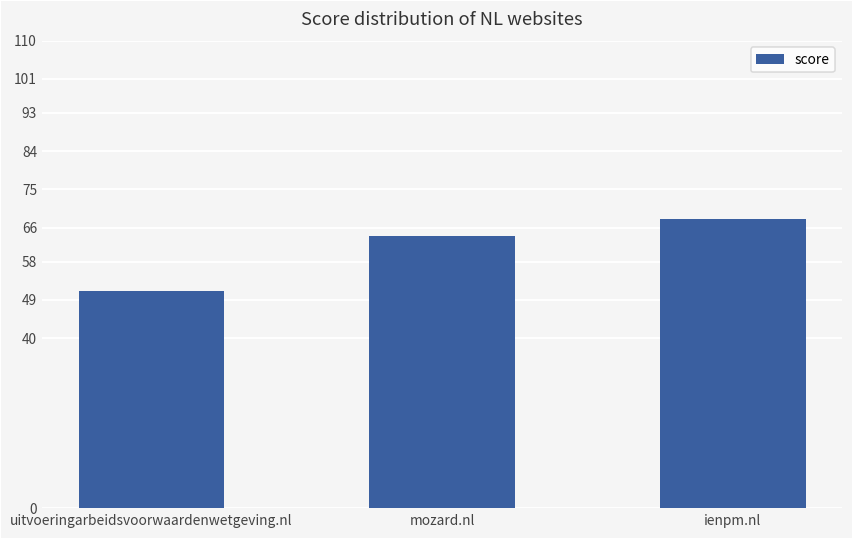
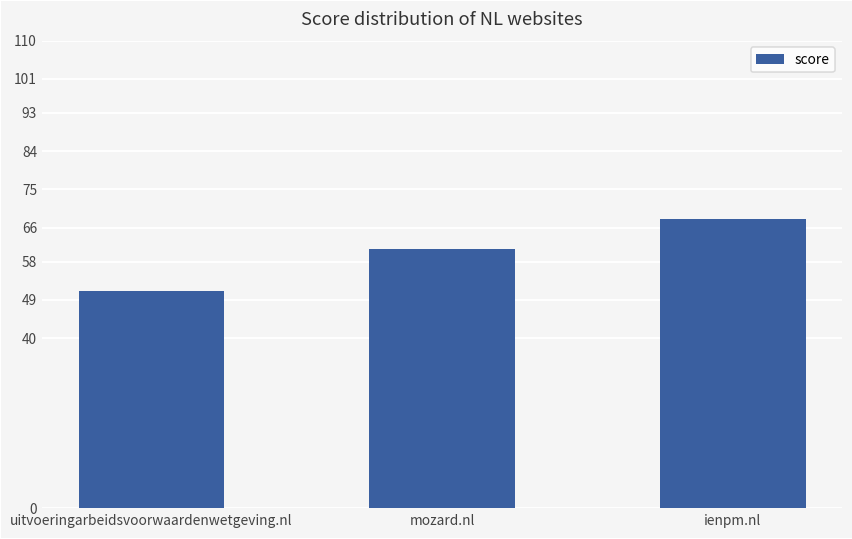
mozard.nl: 64 -> 61
